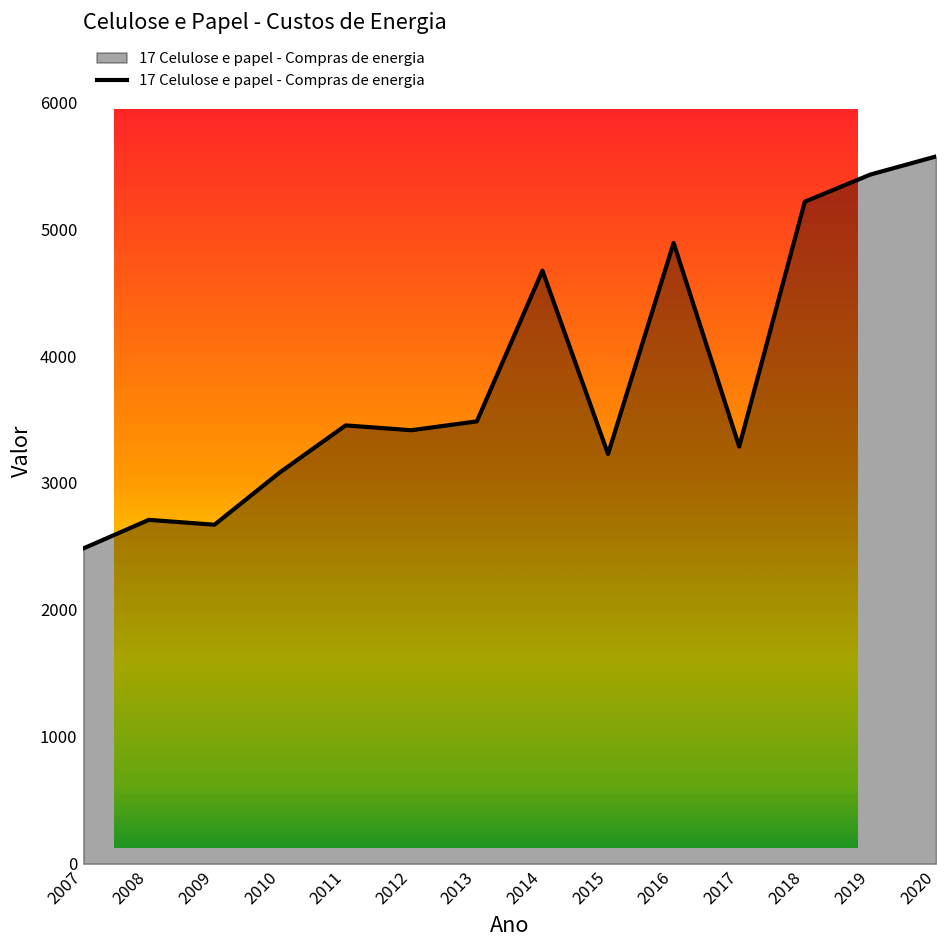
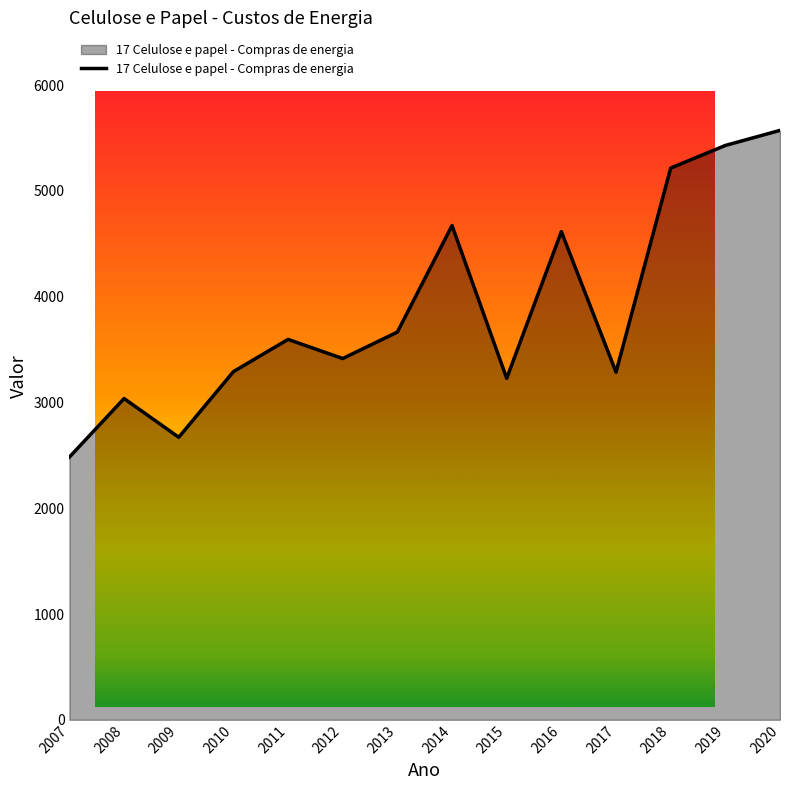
2008: 2710 -> 3040
2010: 3080 -> 3290
2011: 3450 -> 3600
2013: 3490 -> 3670
2016: 4890 -> 4620
